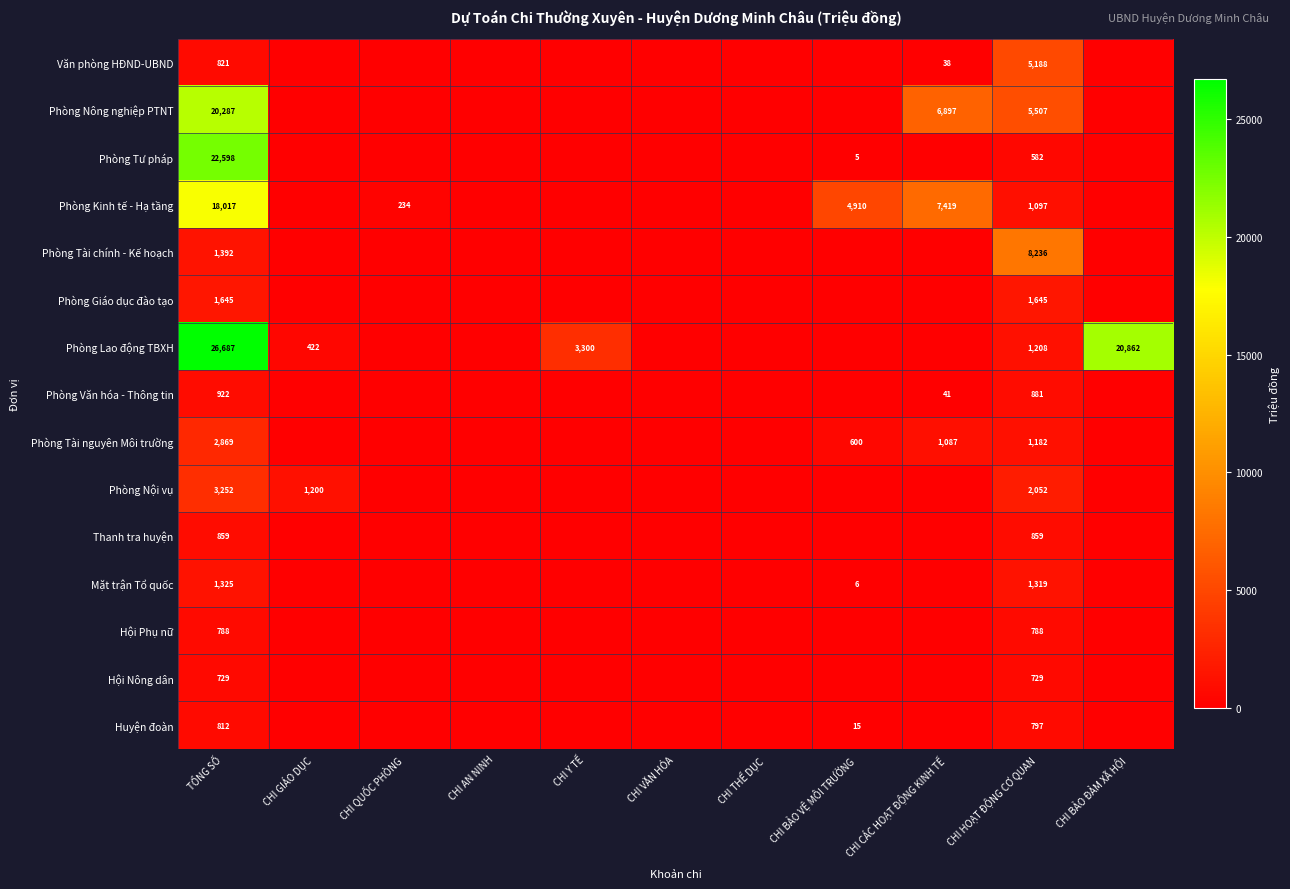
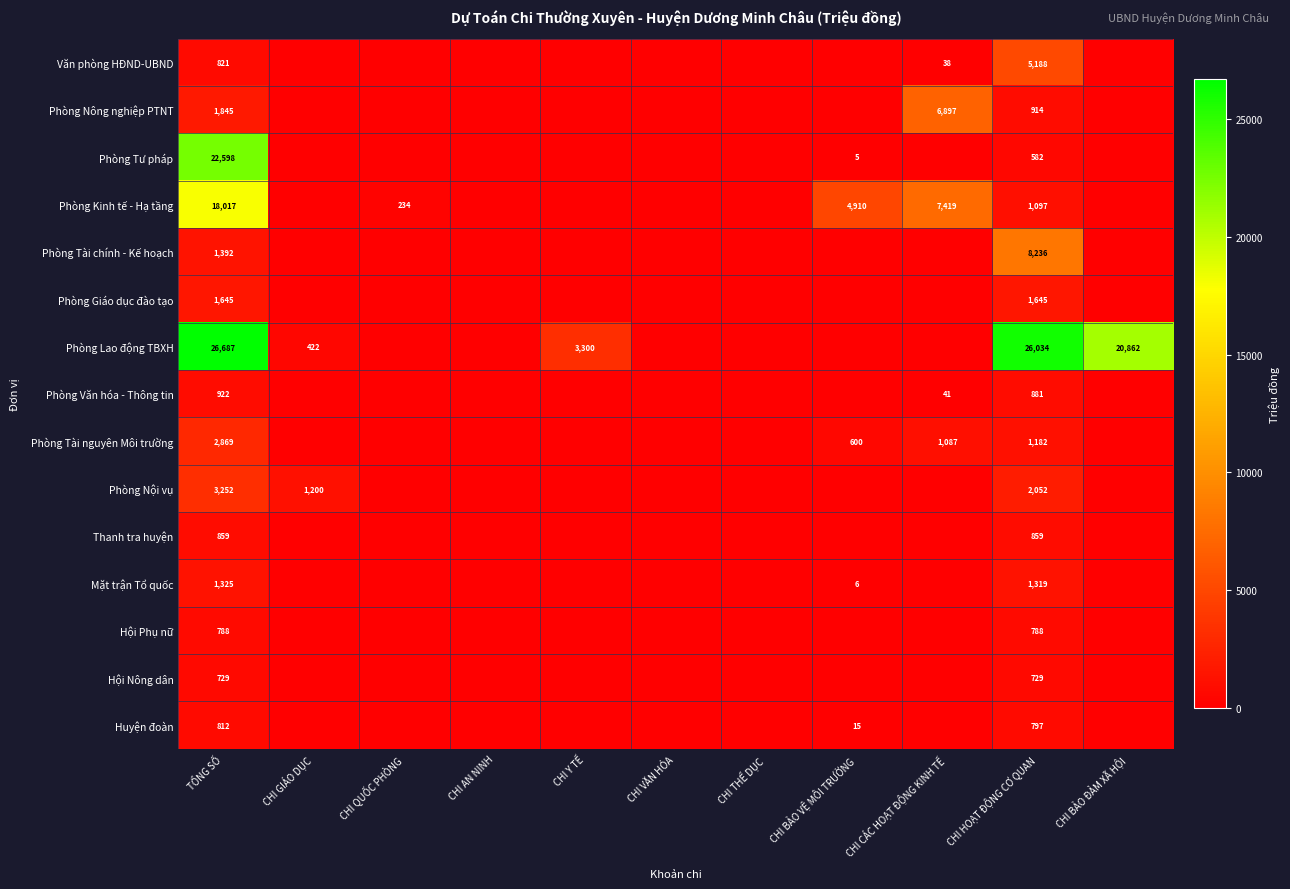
Phòng Nông nghiệp PTNT, TỔNG SỐ: 20,287 -> 1,845
Phòng Nông nghiệp PTNT, CHI HOẠT ĐỘNG CƠ QUAN: 5,507 -> 914
Phòng Lao động TBXH, CHI HOẠT ĐỘNG CƠ QUAN: 1,208 -> 26,034
